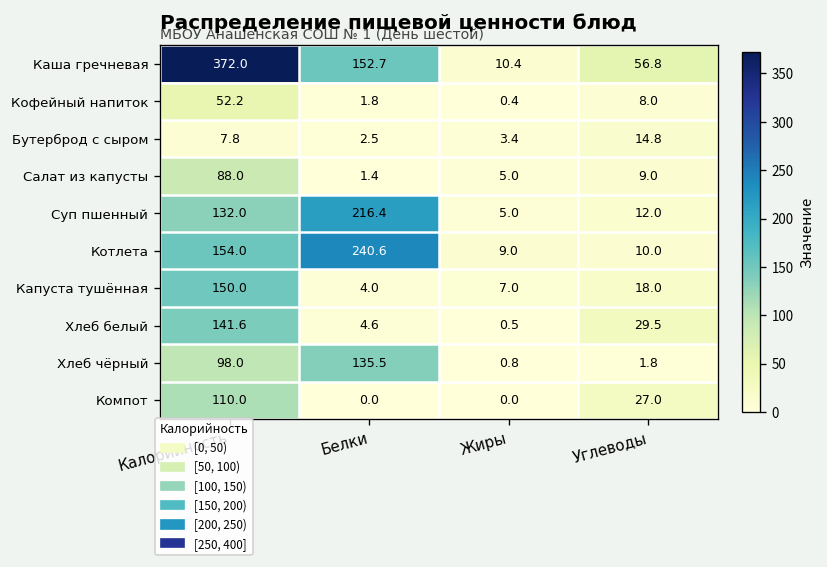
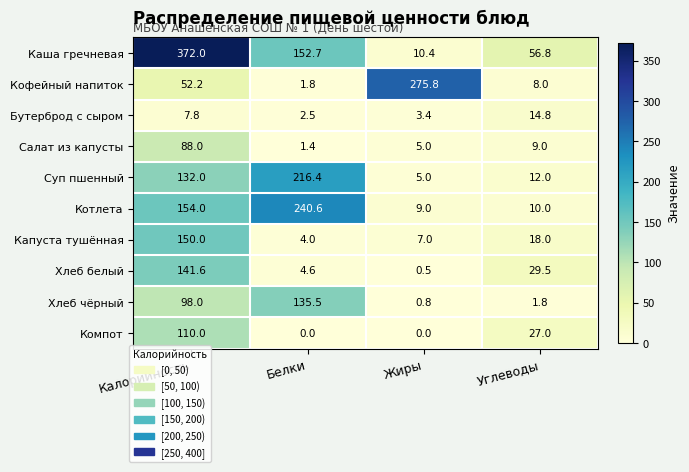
Кофейный напиток, Жиры: 0.4 -> 275.8
